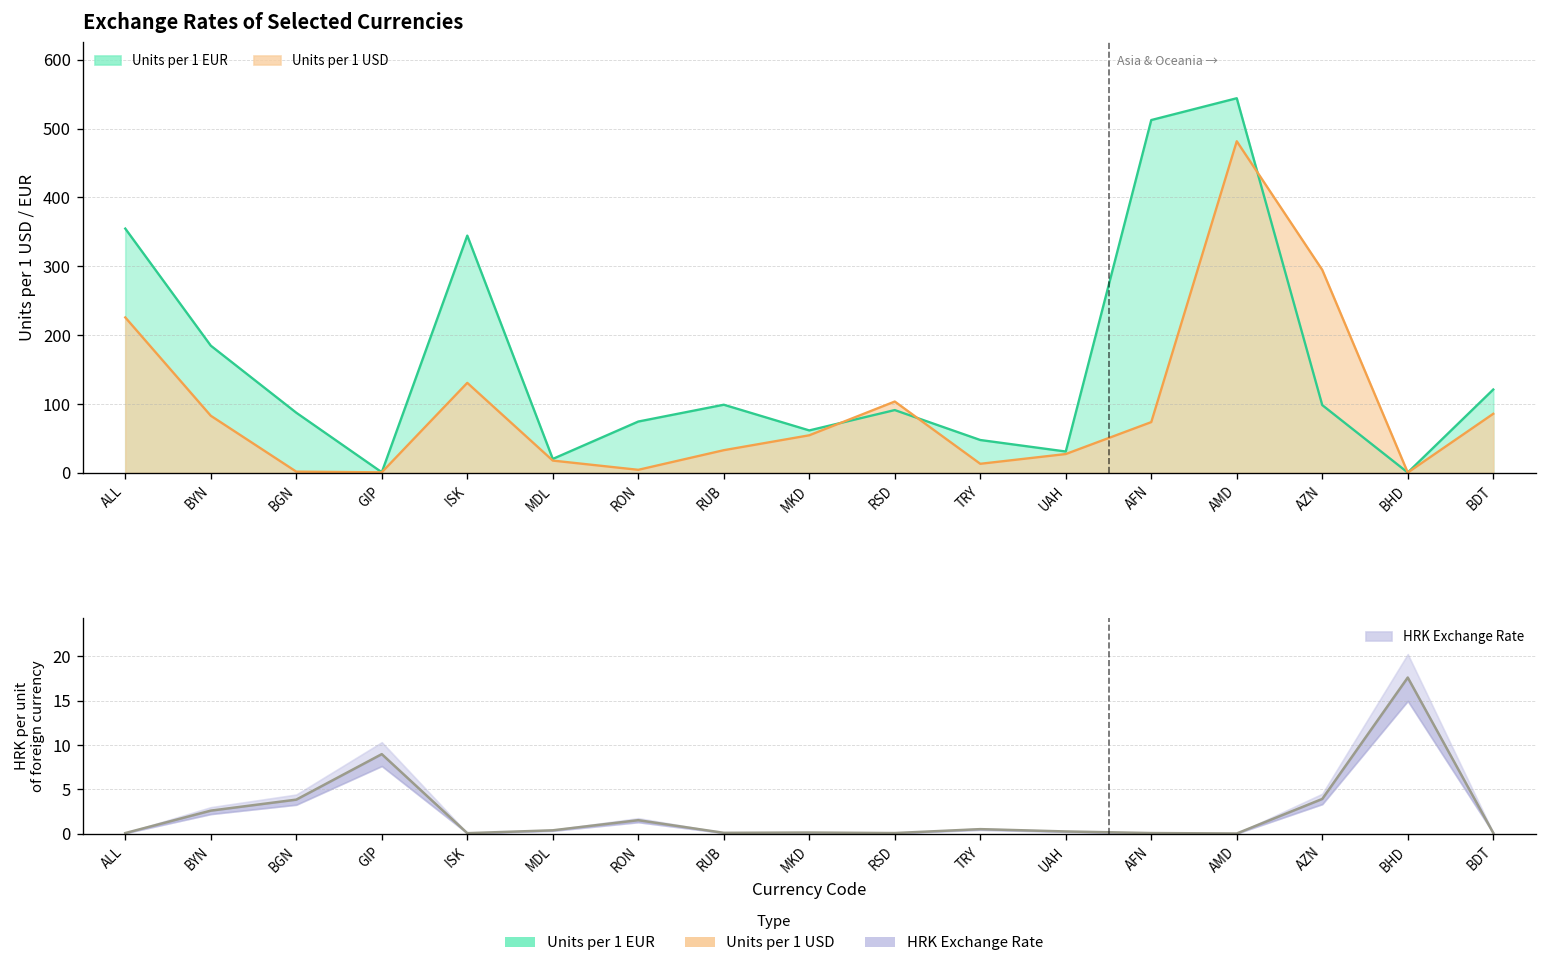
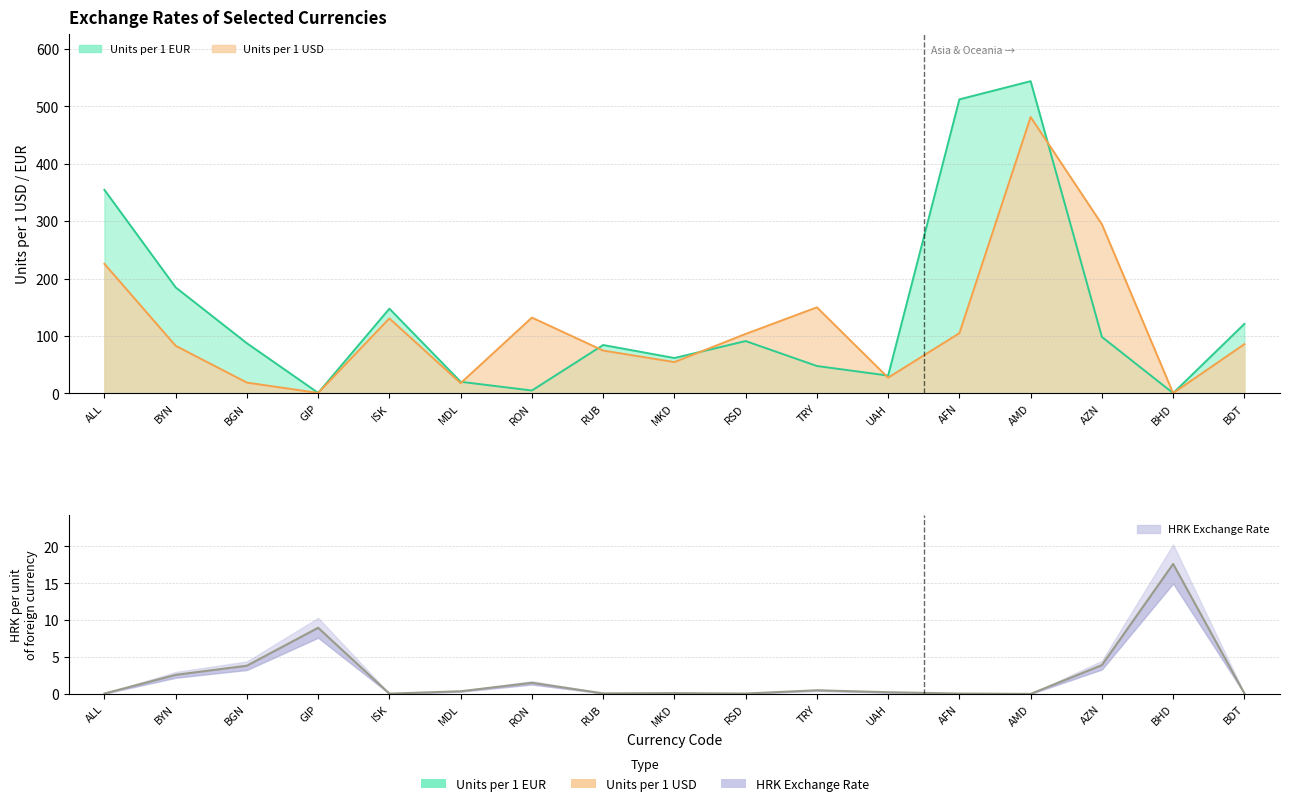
Exchange Rates of Selected Currencies, Units per 1 USD, BGN: 0 -> 20
Exchange Rates of Selected Currencies, Units per 1 EUR, ISK: 340 -> 150
Exchange Rates of Selected Currencies, Units per 1 EUR, RON: 70 -> 0
Exchange Rates of Selected Currencies, Units per 1 USD, RON: 0 -> 130
Exchange Rates of Selected Currencies, Units per 1 EUR, RUB: 100 -> 80
Exchange Rates of Selected Currencies, Units per 1 USD, RUB: 30 -> 70
Exchange Rates of Selected Currencies, Units per 1 USD, TRY: 10 -> 150
Exchange Rates of Selected Currencies, Units per 1 USD, AFN: 70 -> 100
